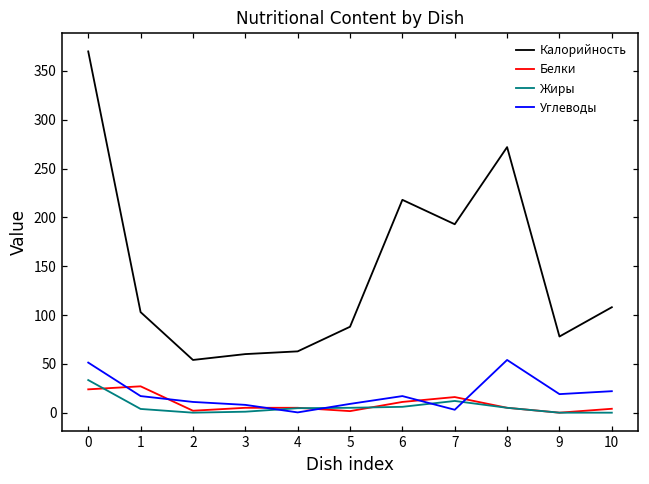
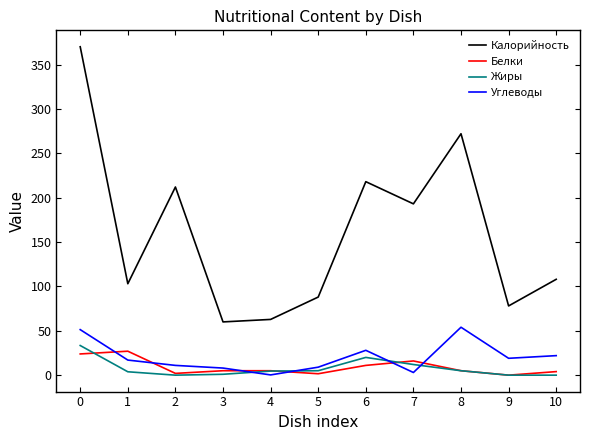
Калорийность, 2: 50 -> 210
Жиры, 6: 10 -> 20
Углеводы, 6: 20 -> 30
